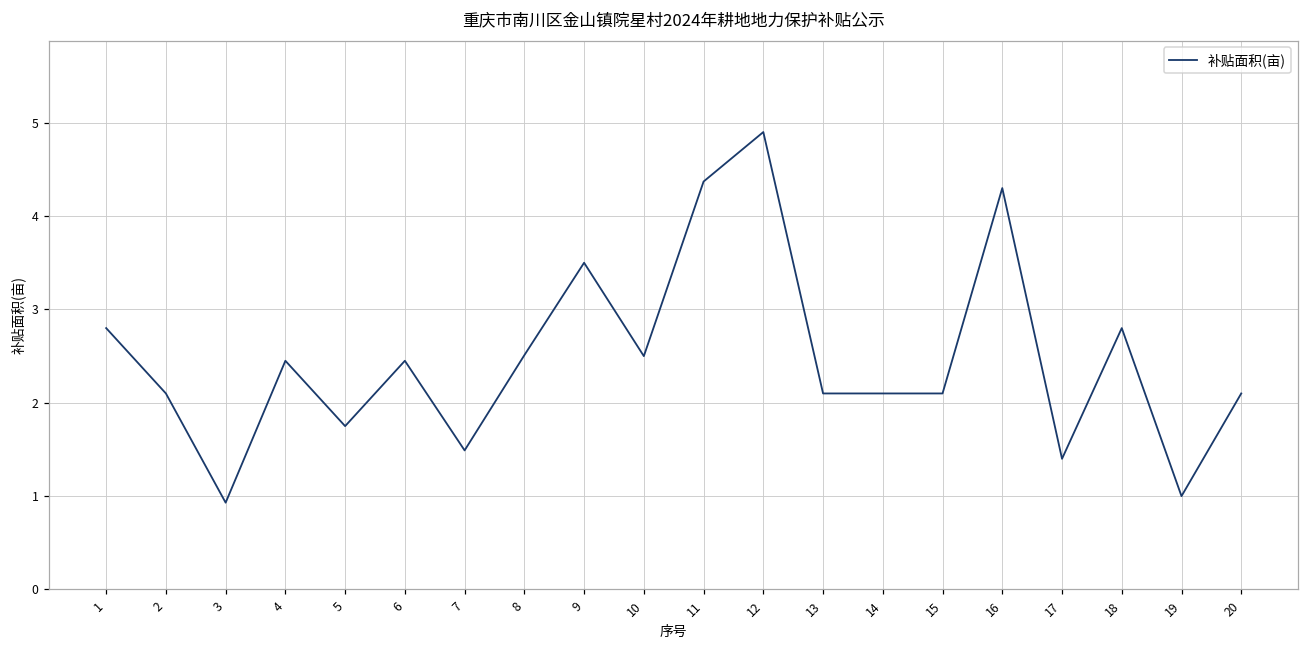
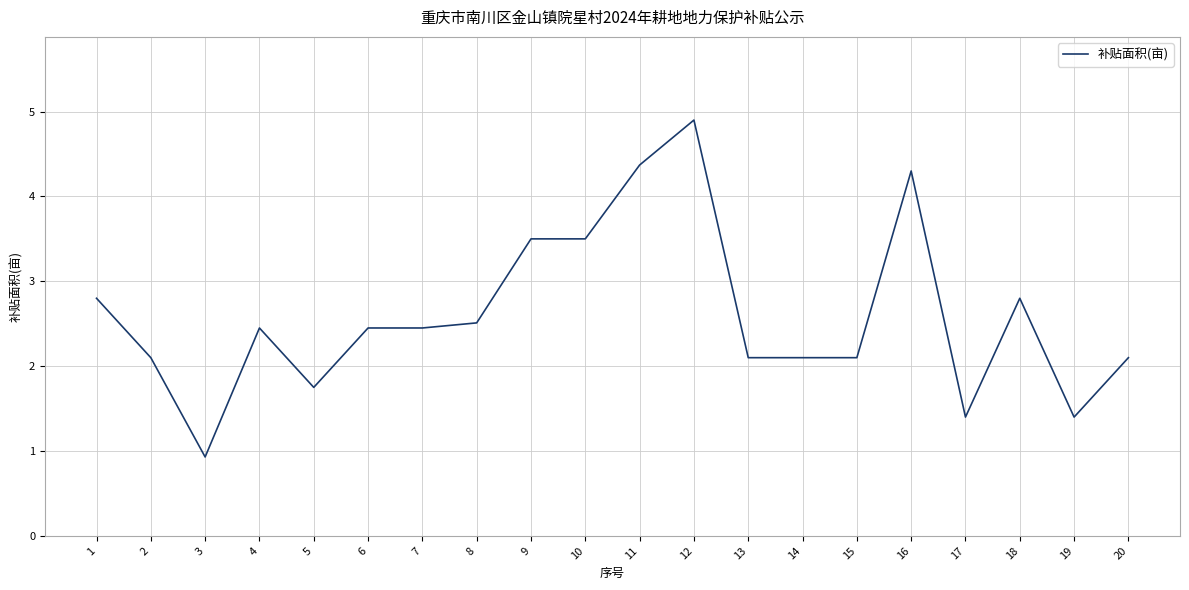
7: 1.5 -> 2.5
10: 2.5 -> 3.5
19: 1.0 -> 1.4
